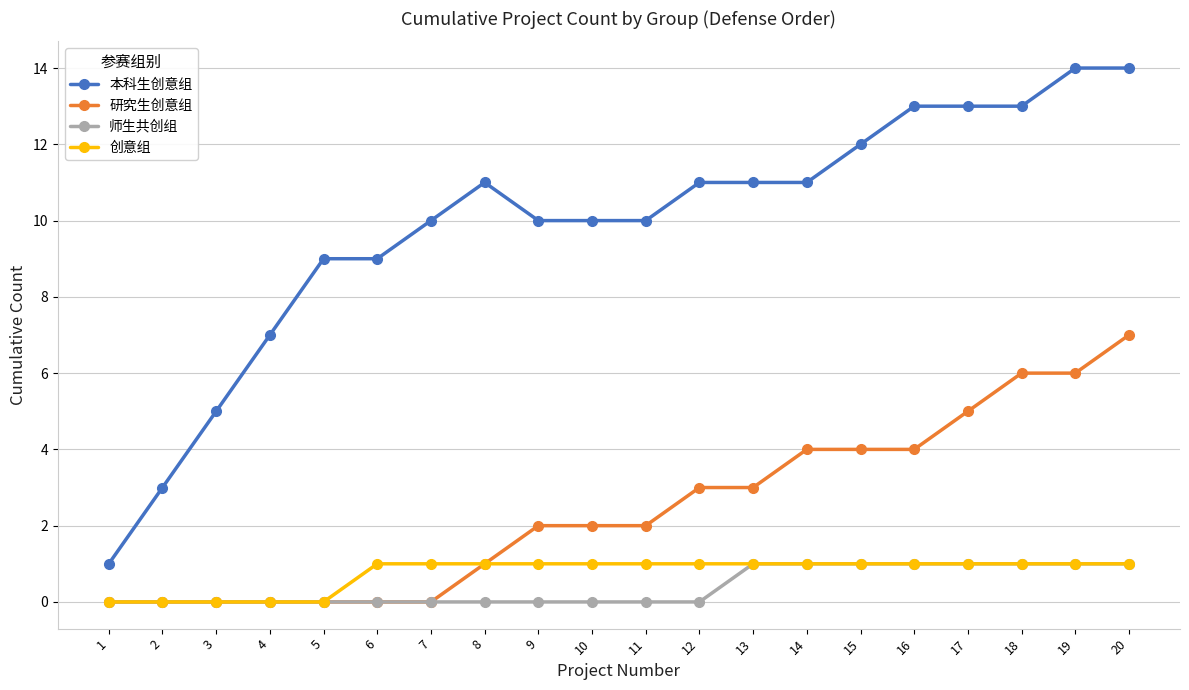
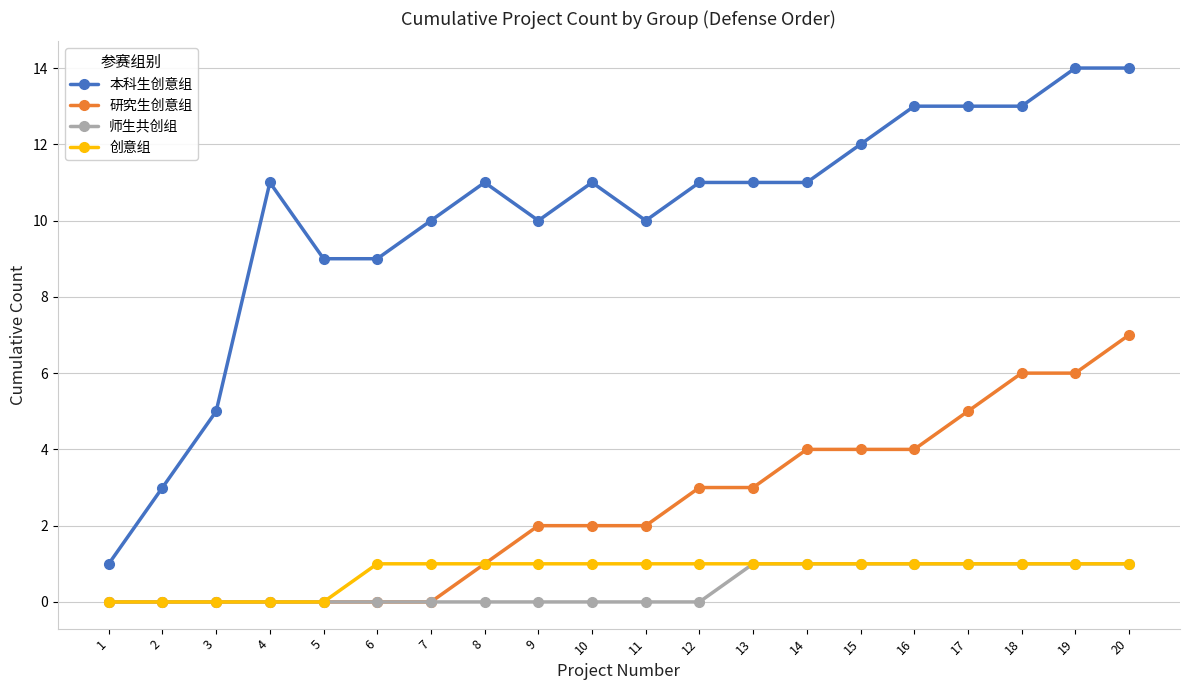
本科生创意组, 4: 7 -> 11
本科生创意组, 10: 10 -> 11
